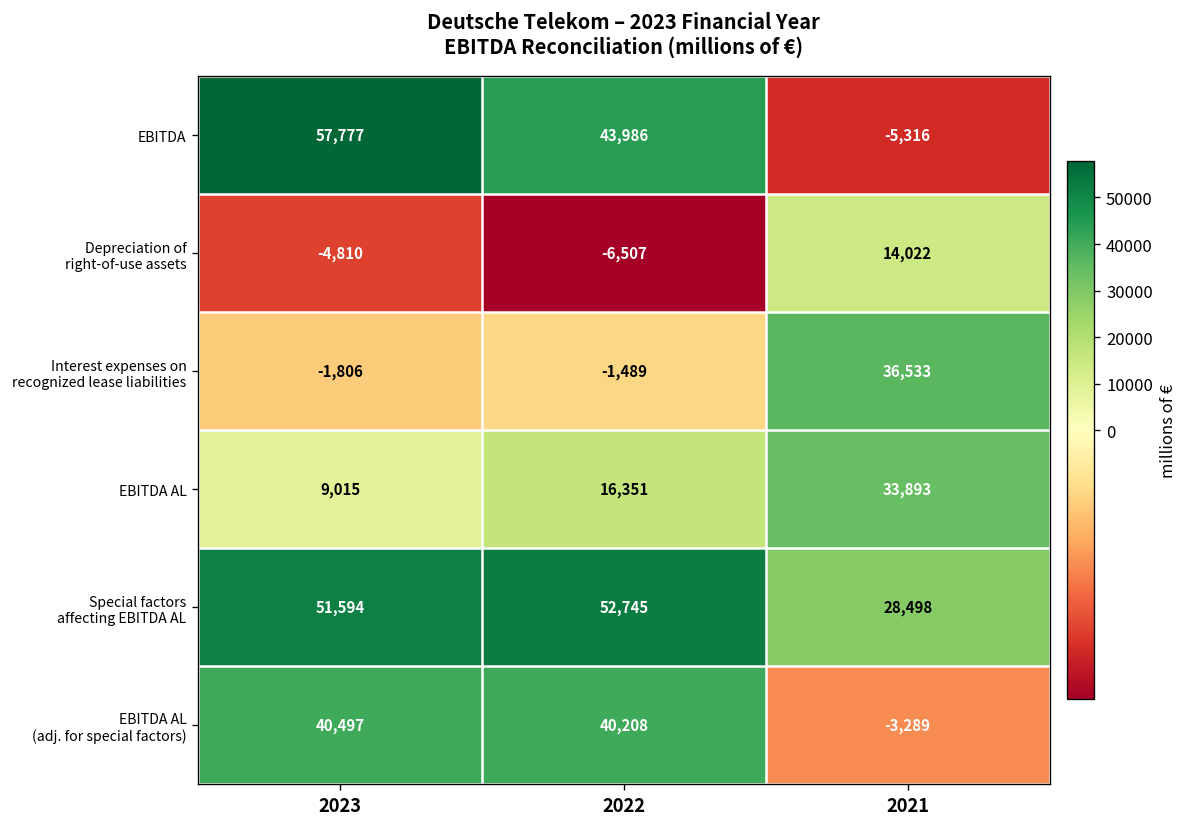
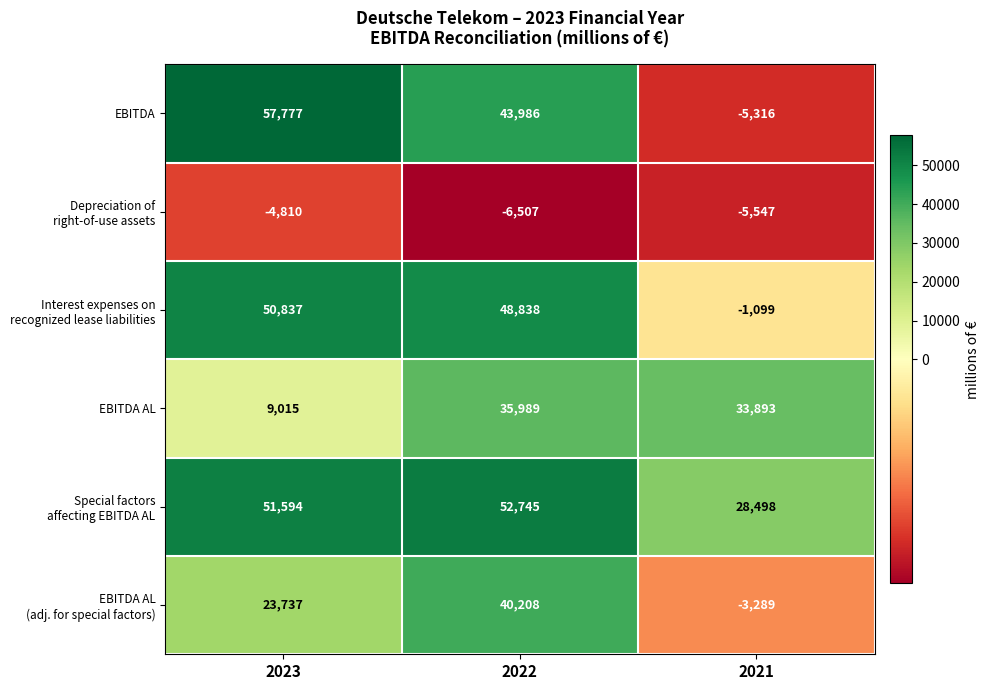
Depreciation of right-of-use assets, 2021: 14,022 -> -5,547
Interest expenses on recognized lease liabilities, 2023: -1,806 -> 50,837
Interest expenses on recognized lease liabilities, 2022: -1,489 -> 48,838
Interest expenses on recognized lease liabilities, 2021: 36,533 -> -1,099
EBITDA AL, 2022: 16,351 -> 35,989
EBITDA AL (adj. for special factors), 2023: 40,497 -> 23,737
